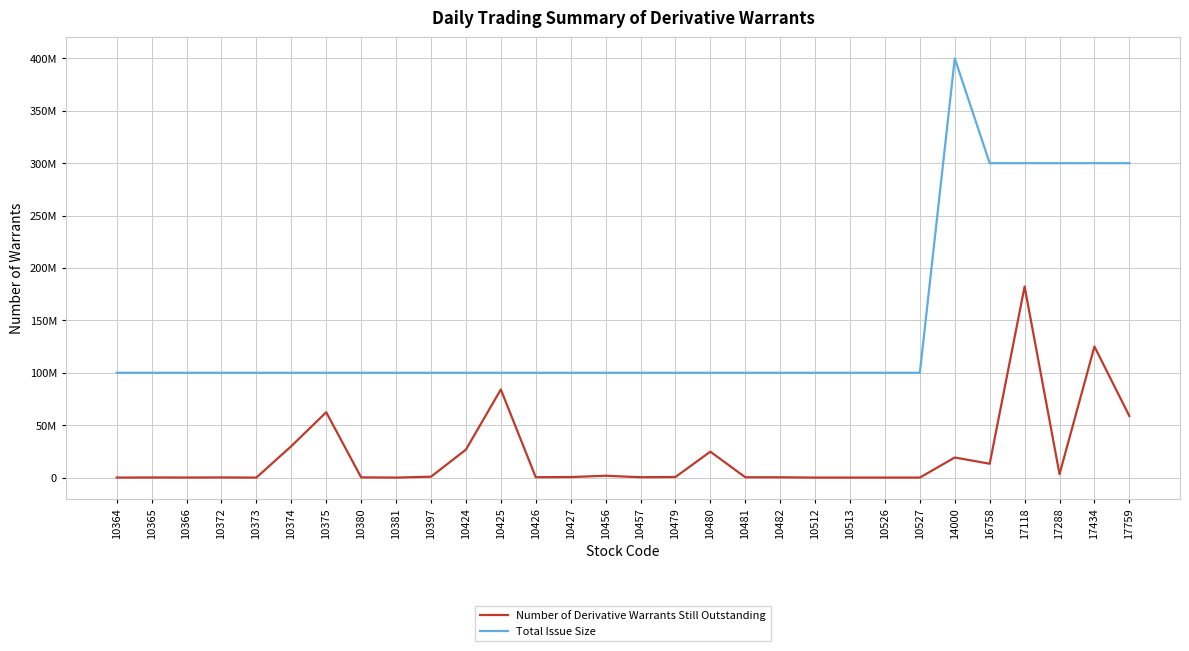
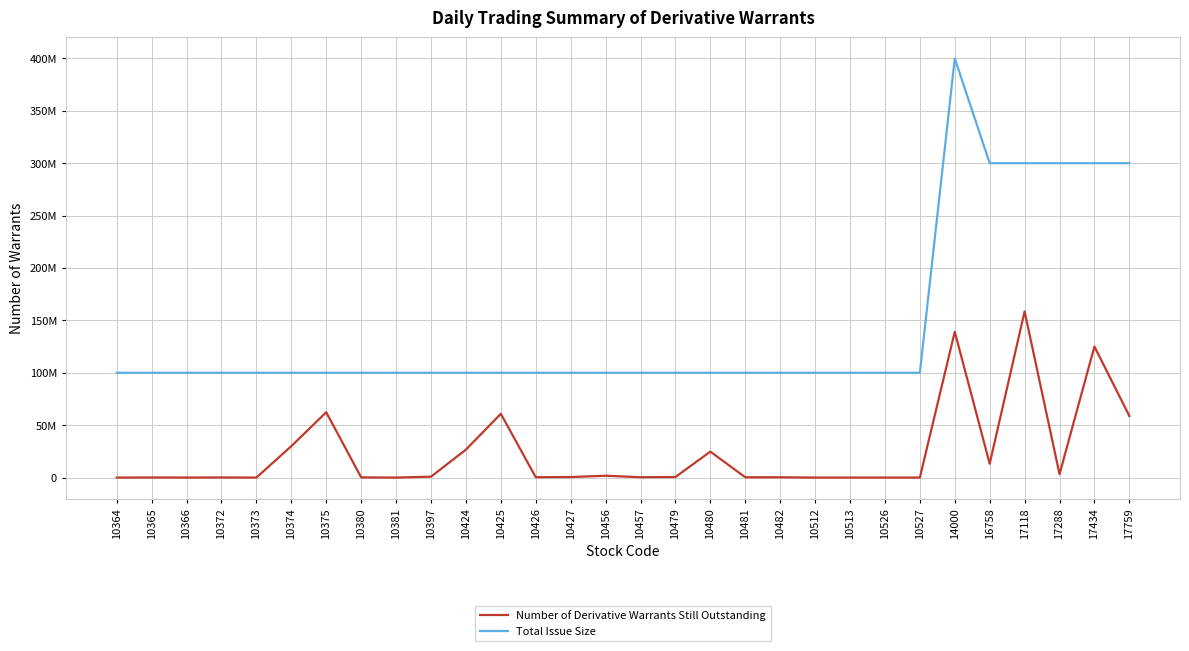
Number of Derivative Warrants Still Outstanding, 10425: 84000000 -> 61000000
Number of Derivative Warrants Still Outstanding, 14000: 19000000 -> 139000000
Number of Derivative Warrants Still Outstanding, 17118: 182000000 -> 159000000
